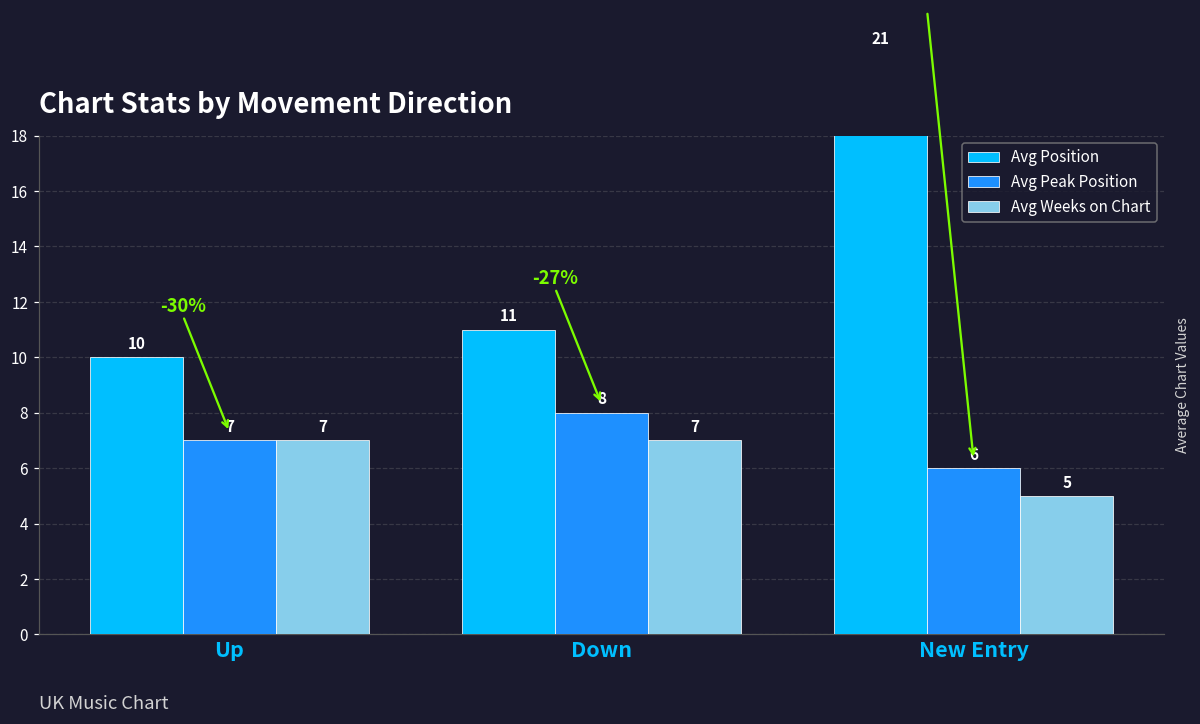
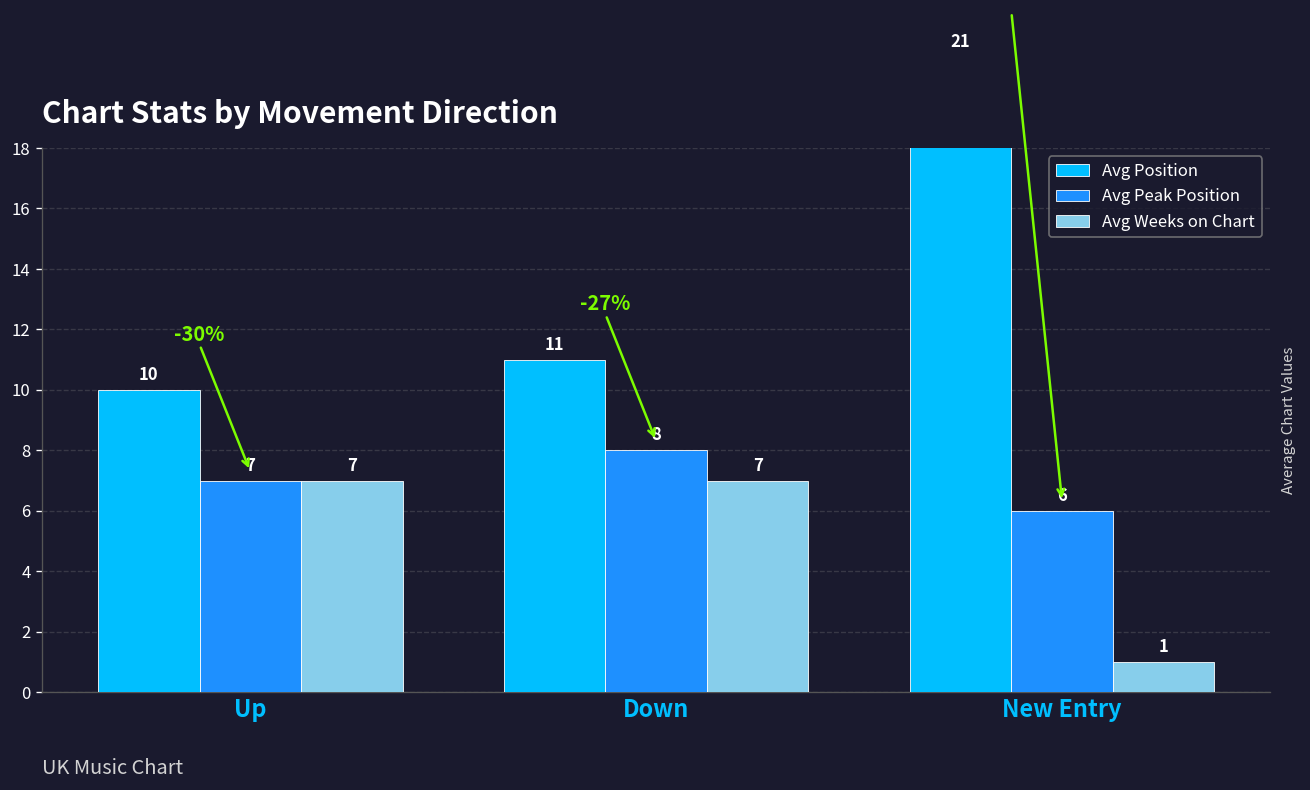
Avg Weeks on Chart, New Entry: 5 -> 1
